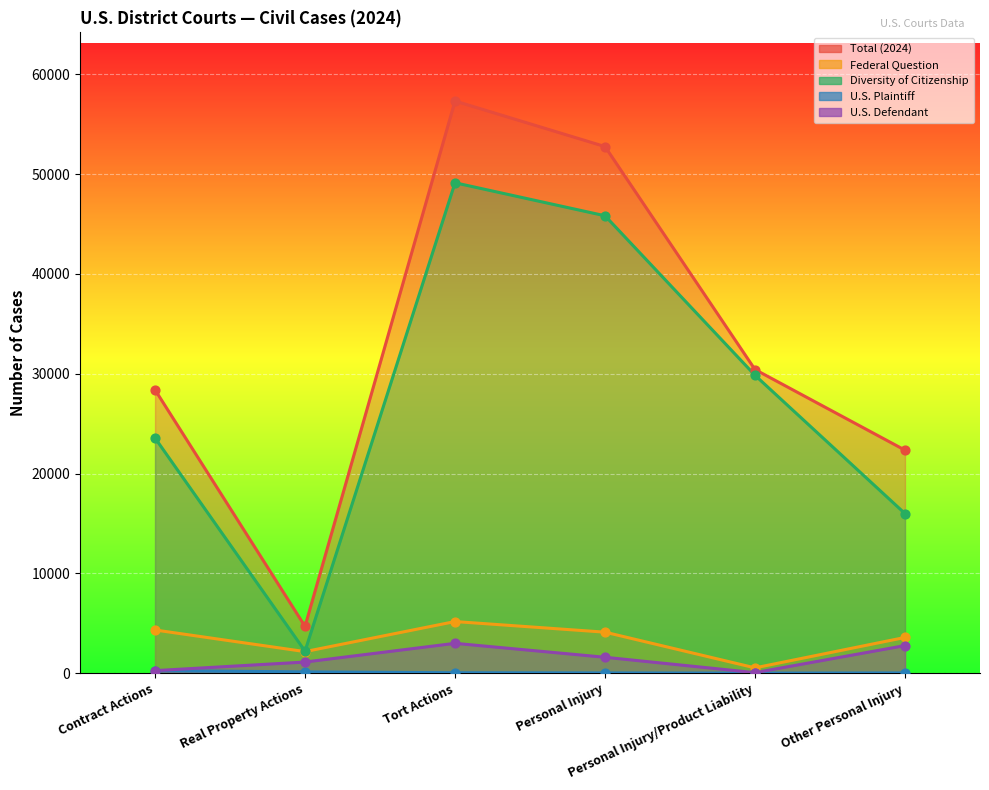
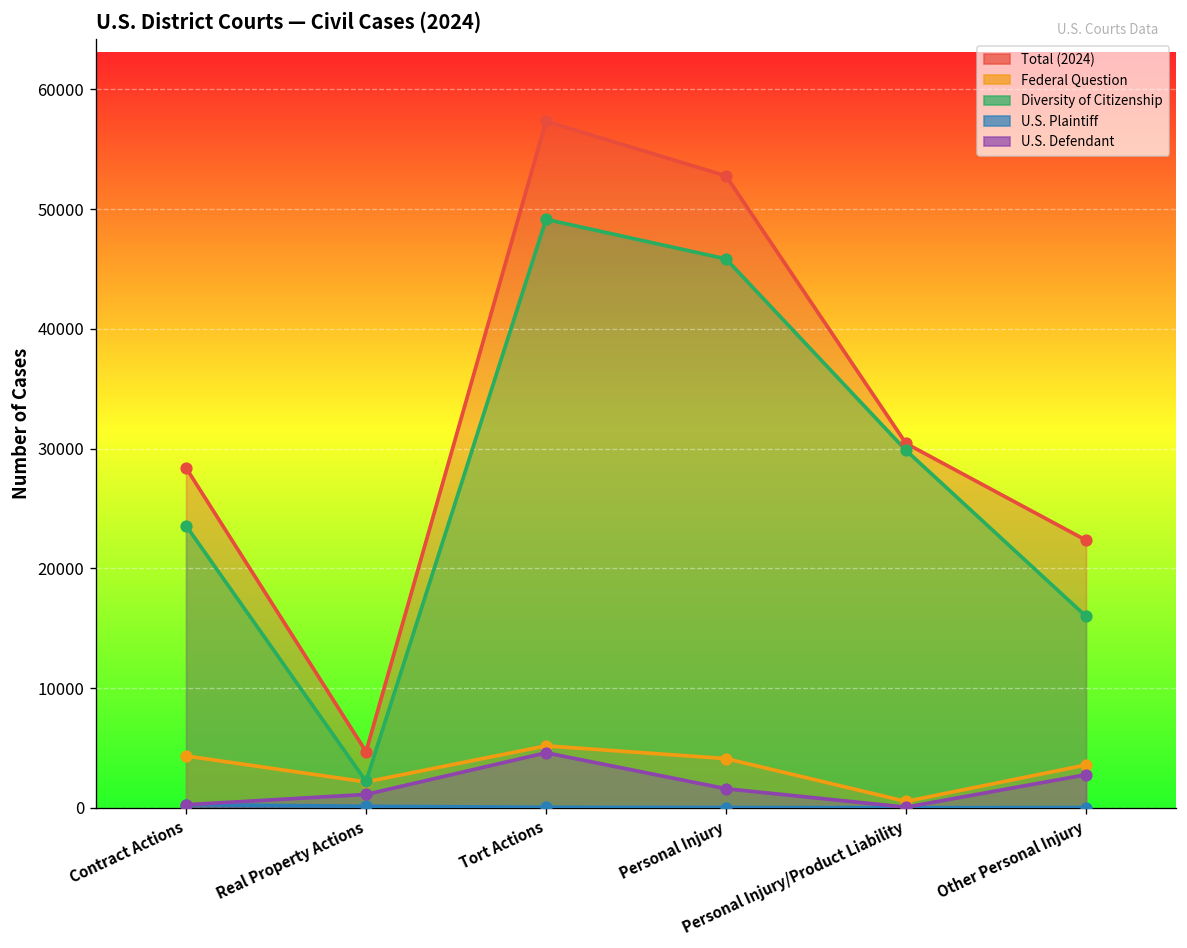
U.S. Defendant, Tort Actions: 3000 -> 5000
